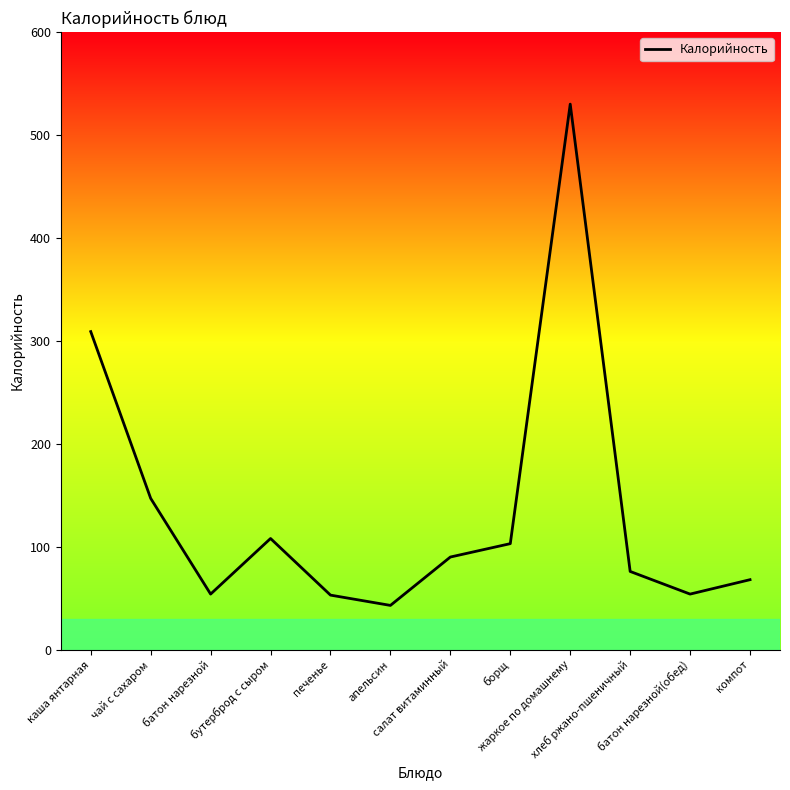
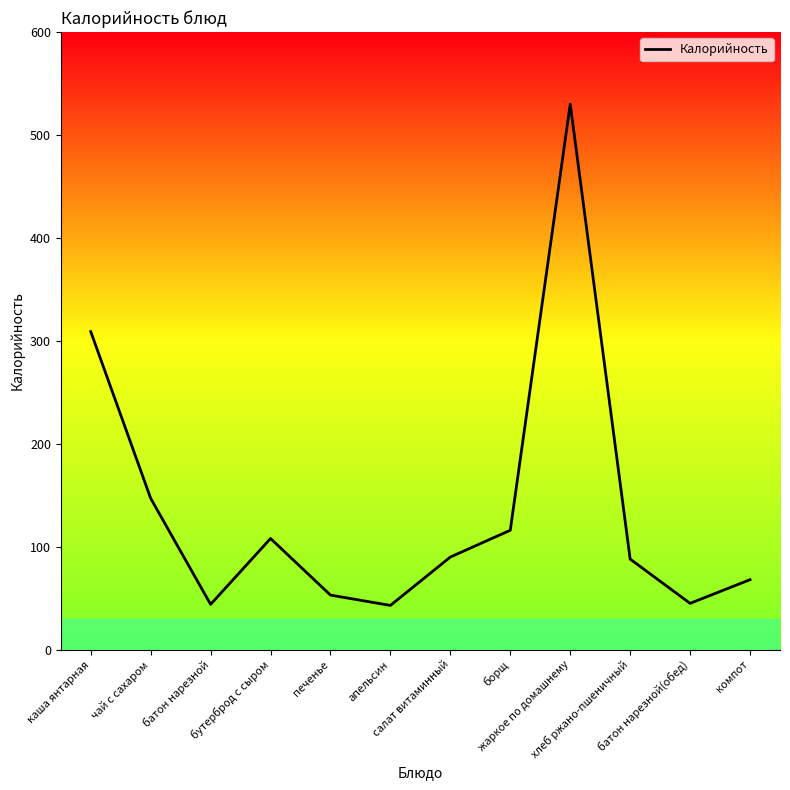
батон нарезной: 54 -> 44
борщ: 103 -> 116
хлеб ржано-пшеничный: 76 -> 88
батон нарезной(обед): 54 -> 45
